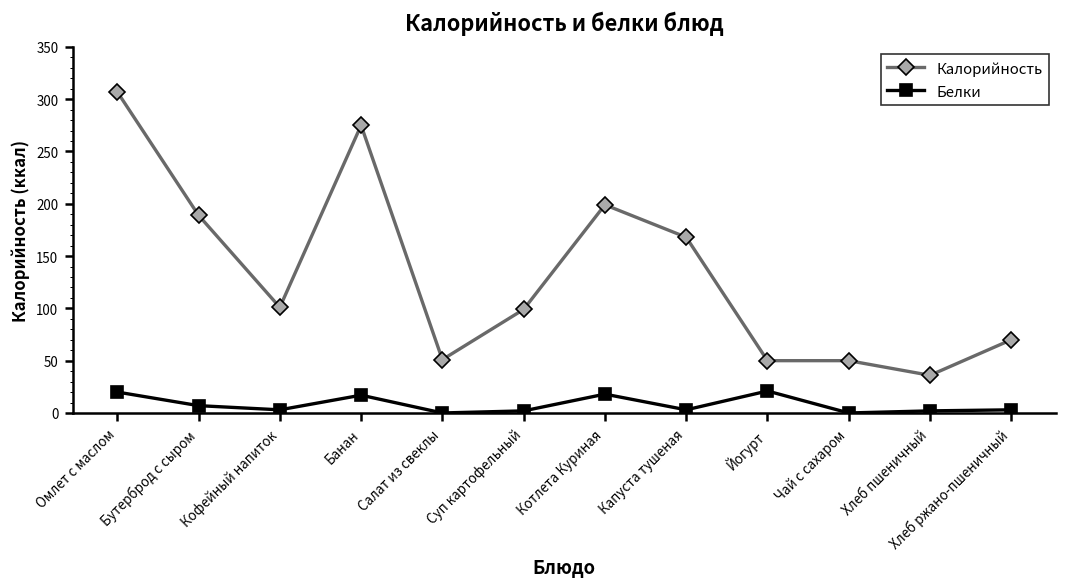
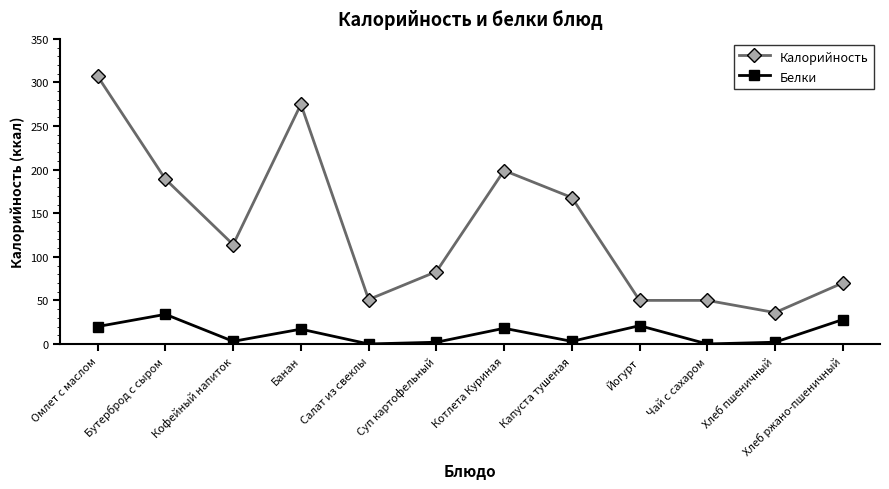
Белки, Бутерброд с сыром: 10 -> 30
Калорийность, Кофейный напиток: 100 -> 110
Калорийность, Суп картофельный: 100 -> 80
Белки, Хлеб ржано-пшеничный: 0 -> 30
